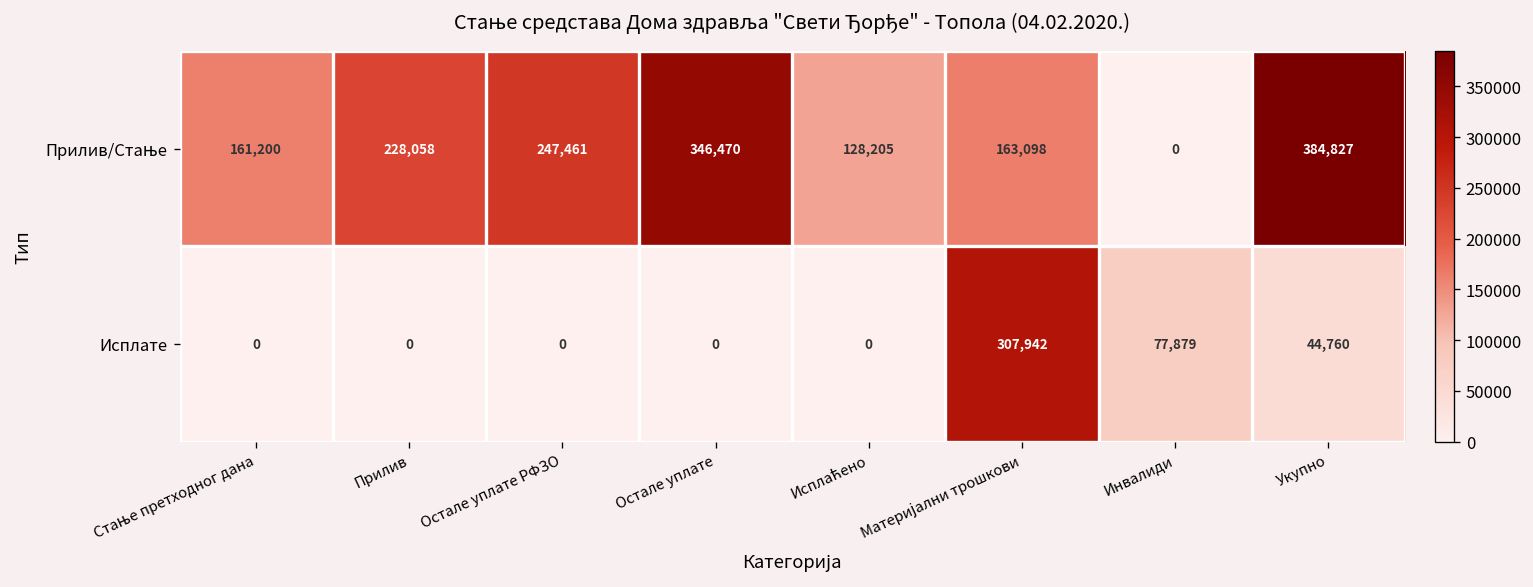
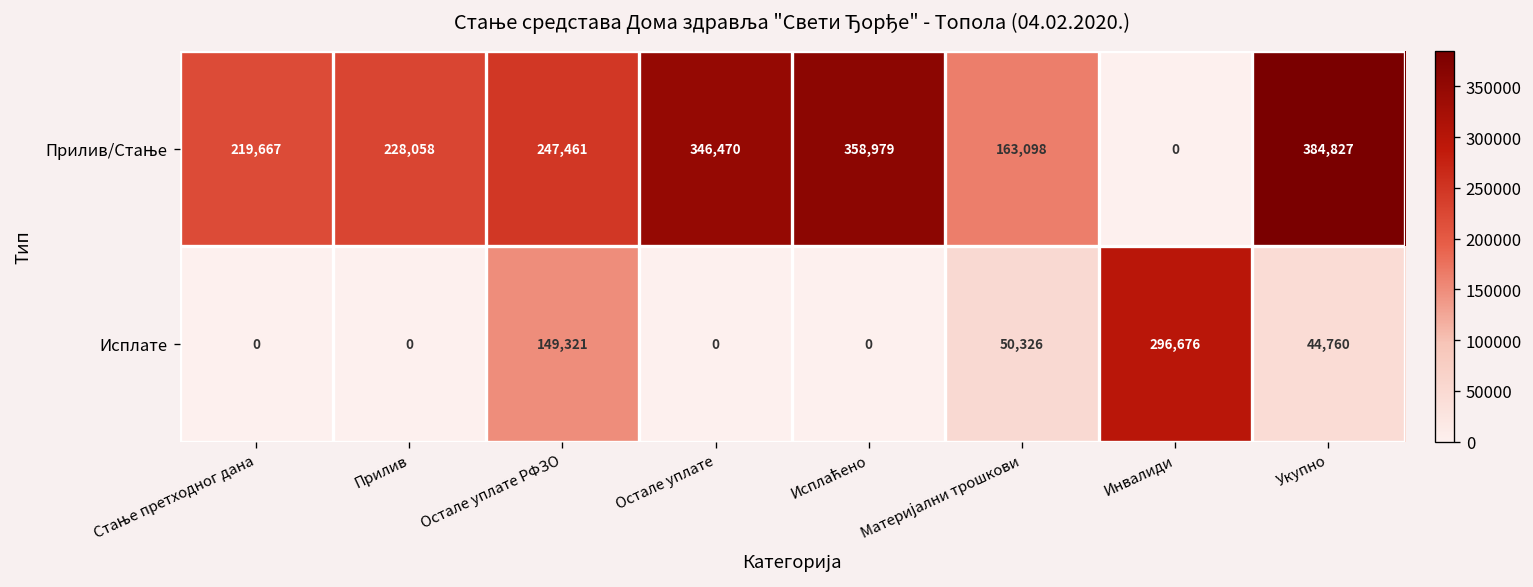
Прилив/Стање, Стање претходног дана: 161,200 -> 219,667
Прилив/Стање, Исплаћено: 128,205 -> 358,979
Исплате, Остале уплате РФЗО: 0 -> 149,321
Исплате, Материјални трошкови: 307,942 -> 50,326
Исплате, Инвалиди: 77,879 -> 296,676
